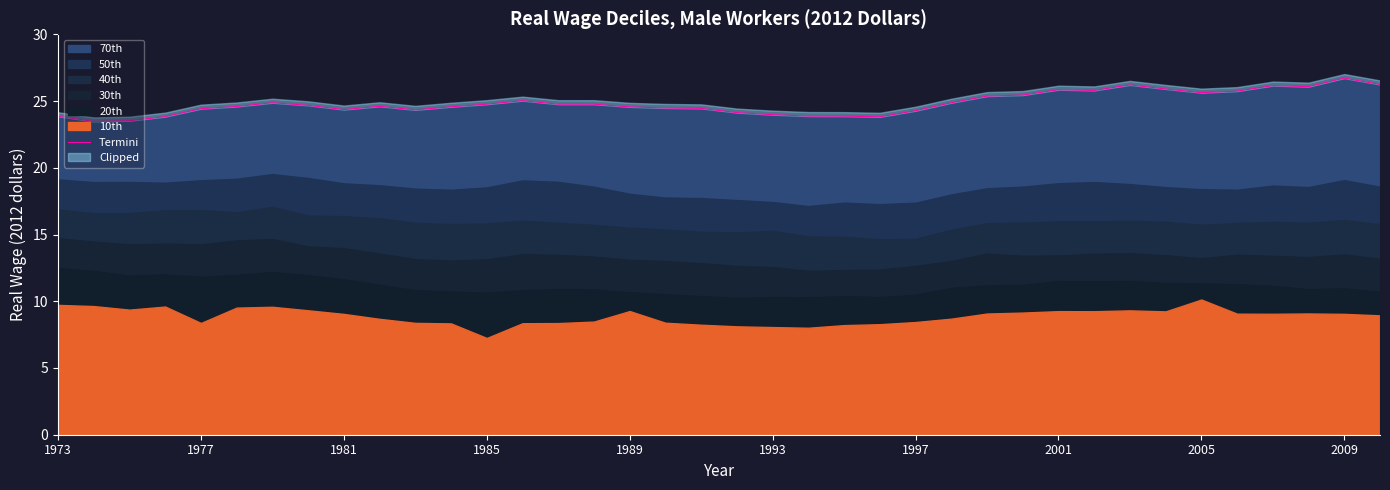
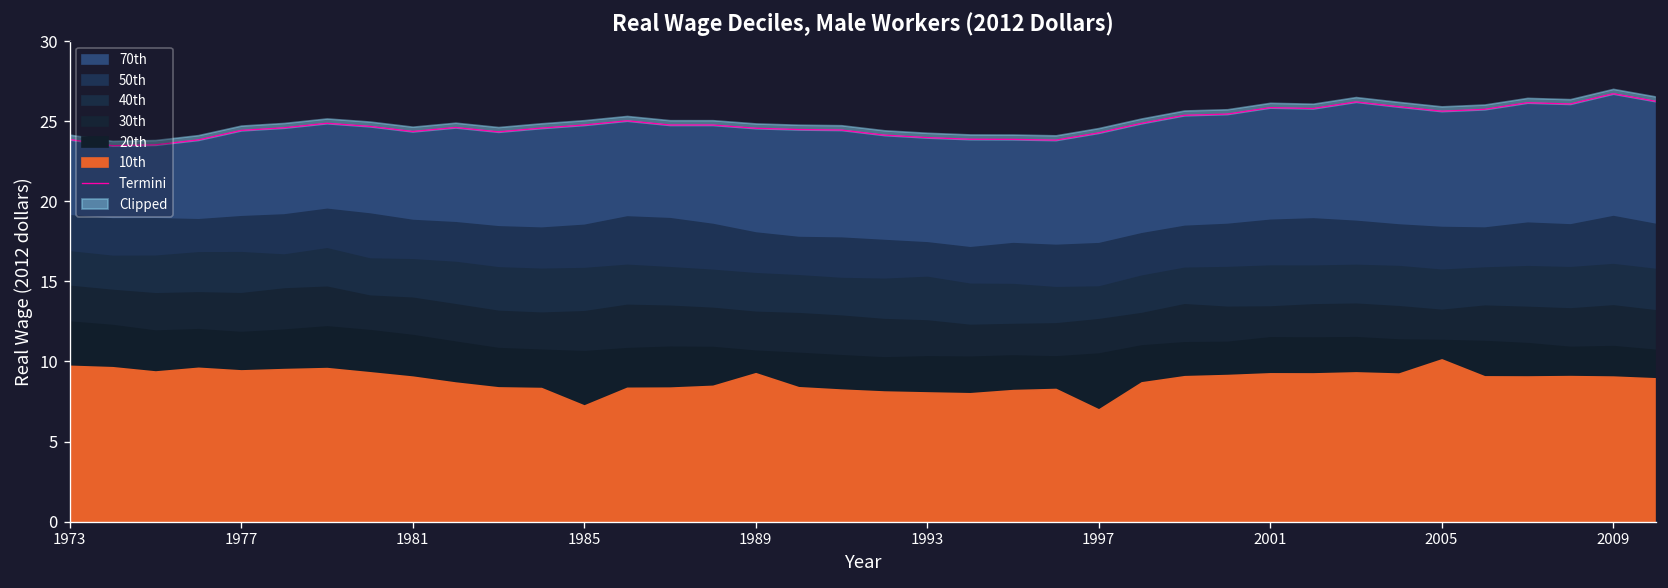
10th, 1977: 8.4 -> 9.4
10th, 1997: 8.4 -> 7.0
